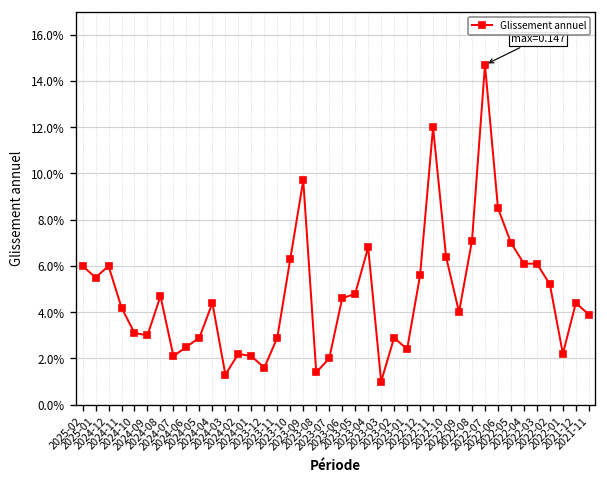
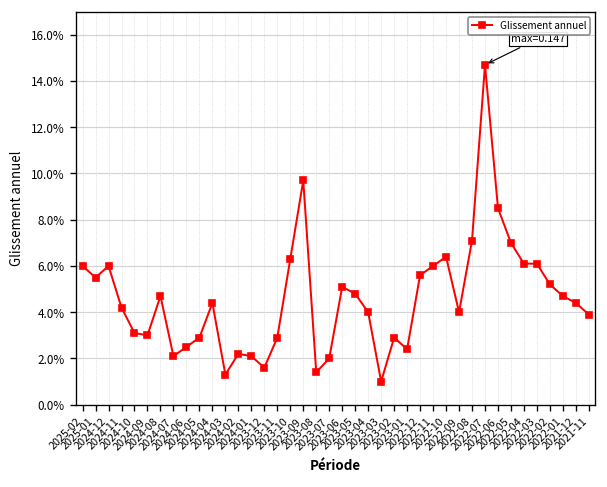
2023-06: 4.6% -> 5.1%
2023-04: 6.8% -> 4.0%
2022-11: 12.0% -> 6.0%
2022-01: 2.2% -> 4.7%
